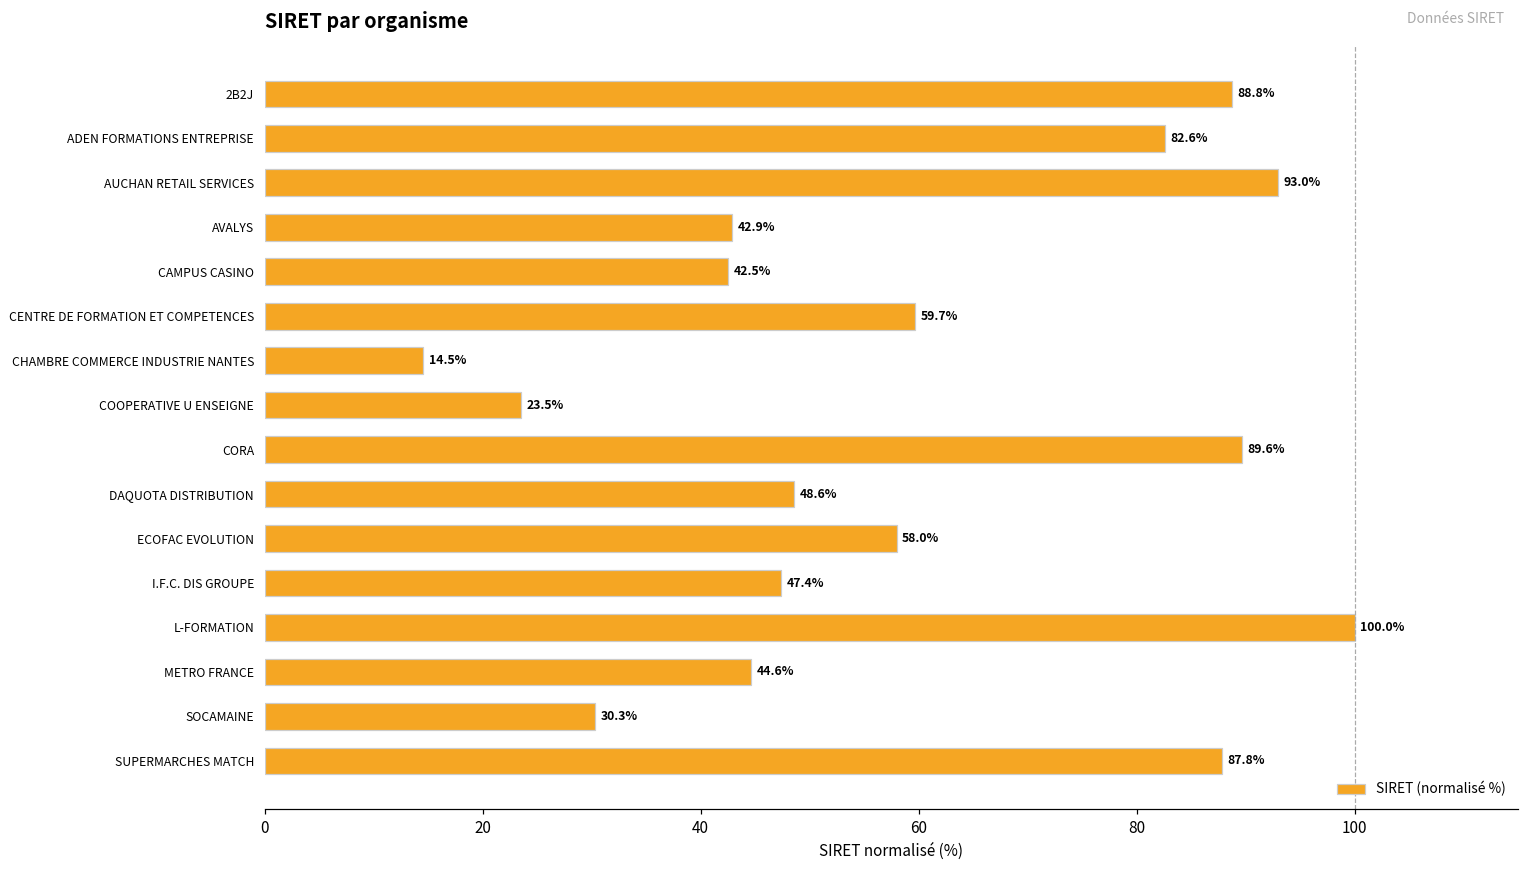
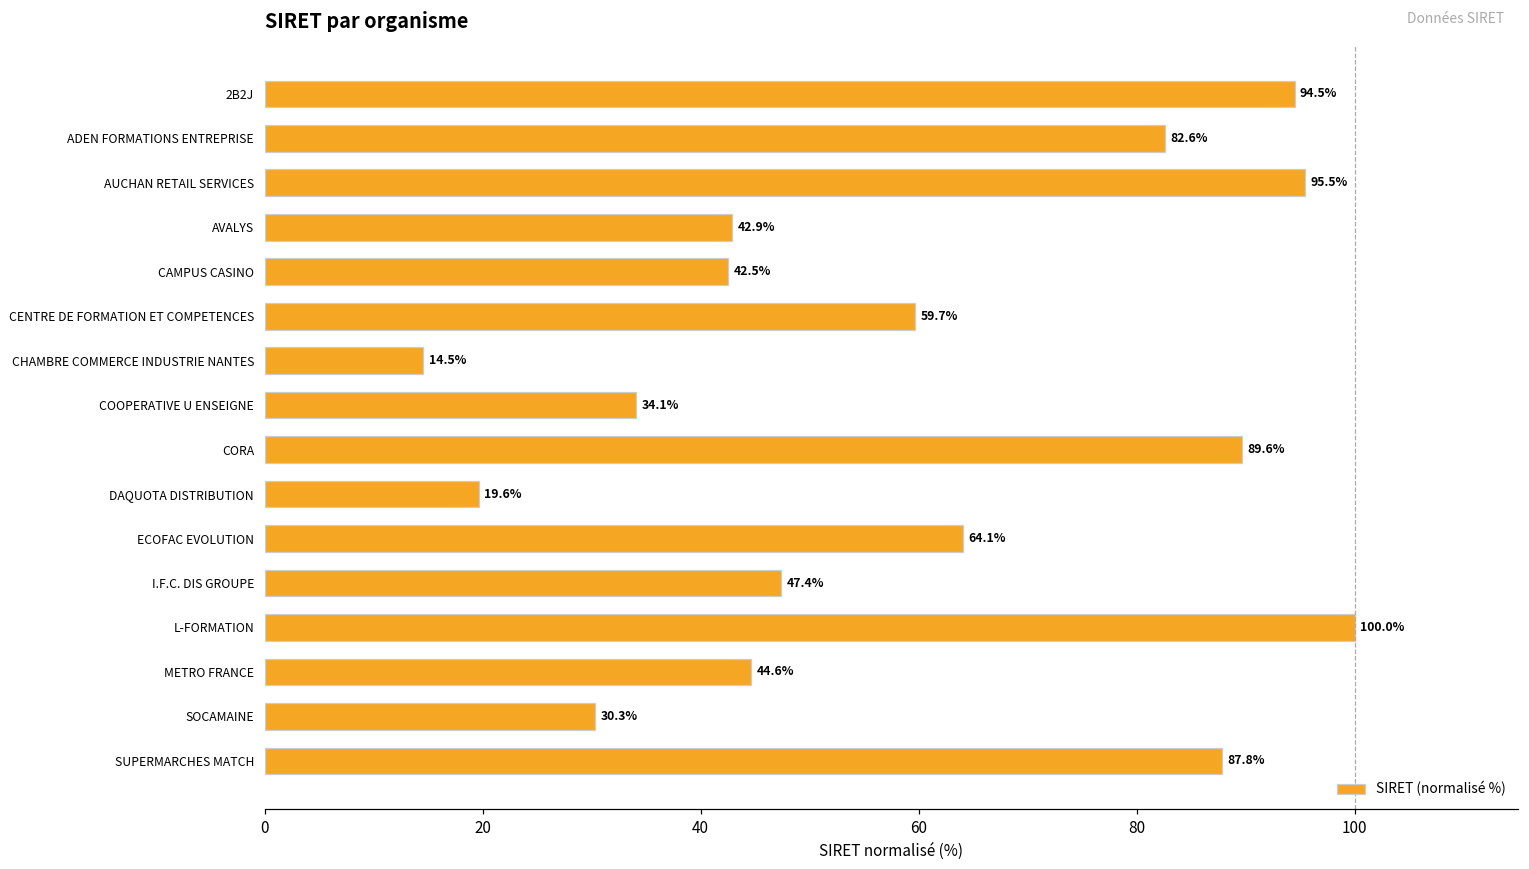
2B2J: 88.8% -> 94.5%
AUCHAN RETAIL SERVICES: 93.0% -> 95.5%
COOPERATIVE U ENSEIGNE: 23.5% -> 34.1%
DAQUOTA DISTRIBUTION: 48.6% -> 19.6%
ECOFAC EVOLUTION: 58.0% -> 64.1%
